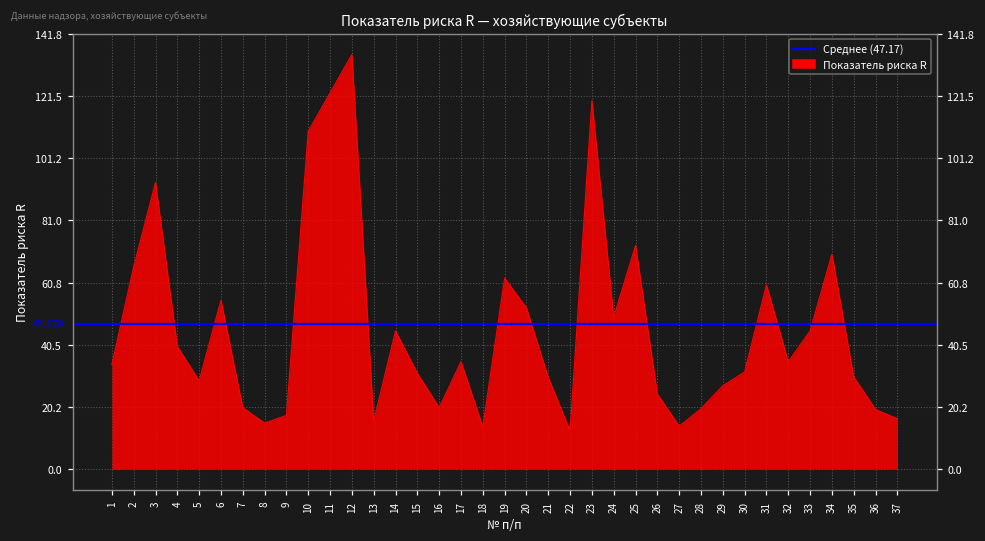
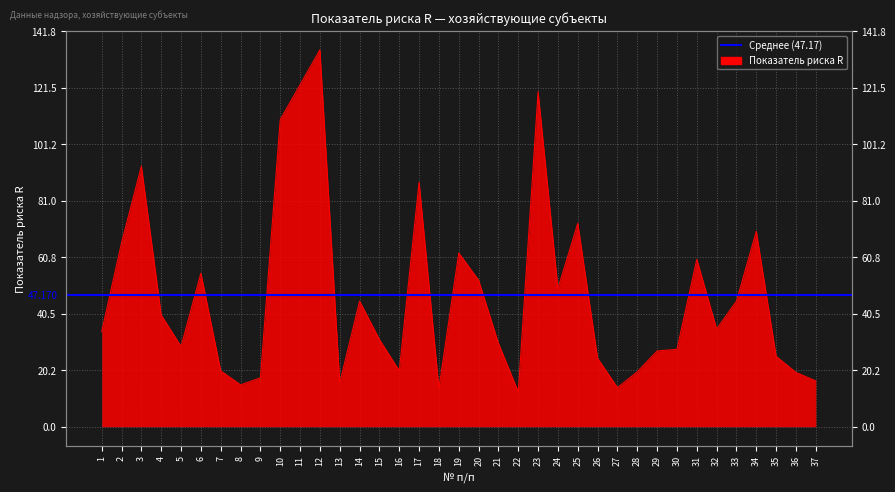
17: 35 -> 88
30: 32 -> 28
35: 30 -> 25
